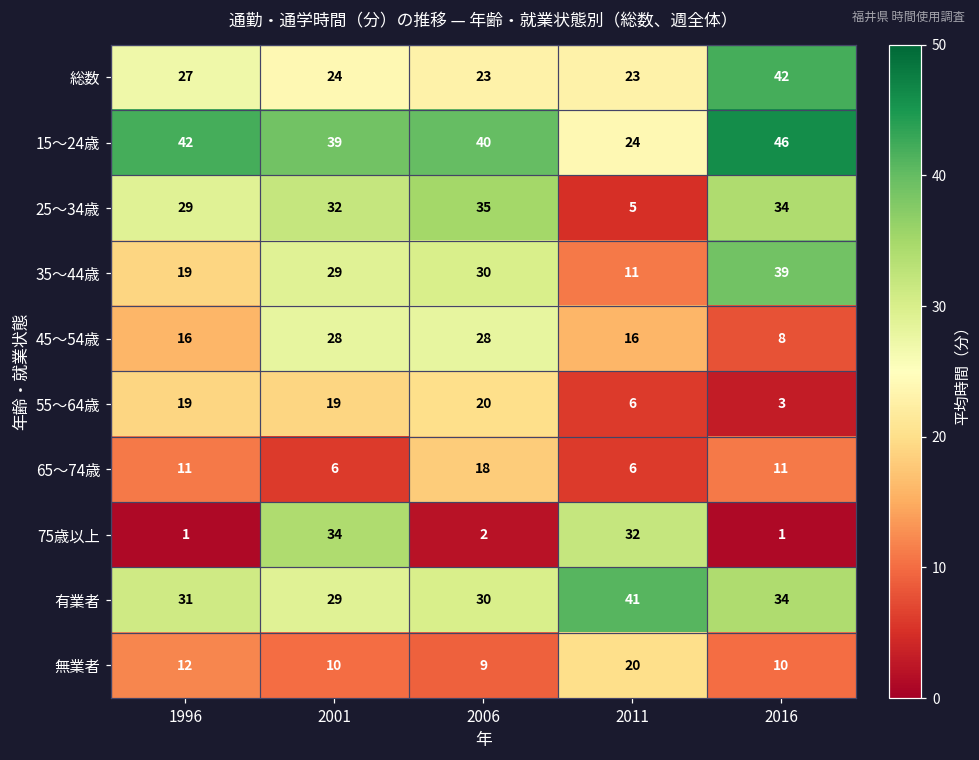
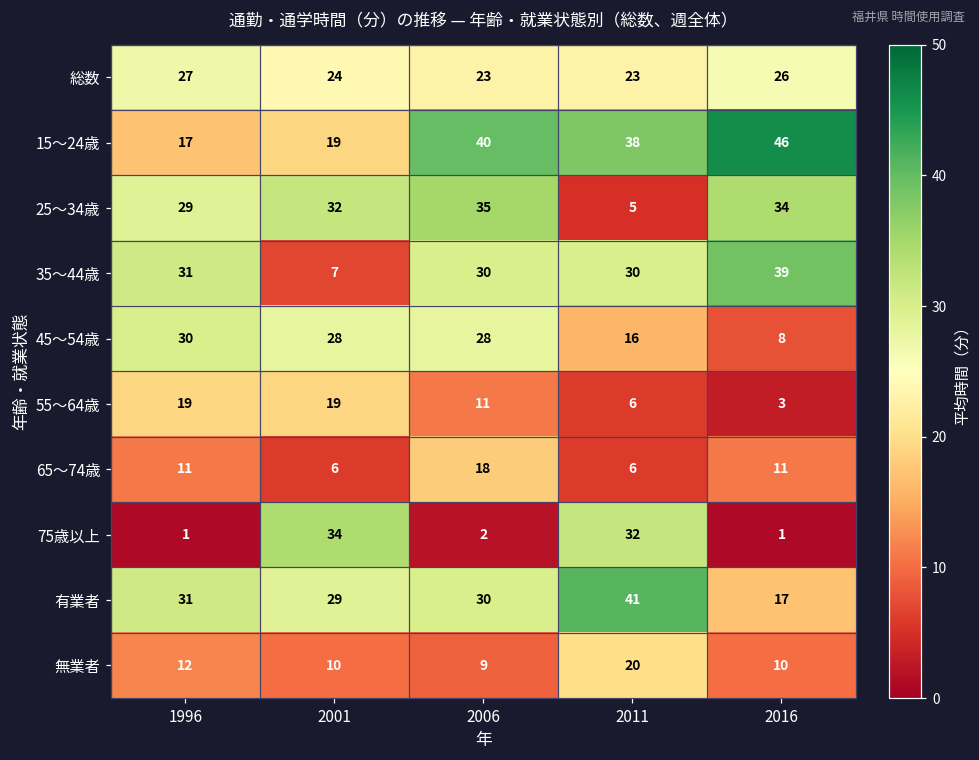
総数, 2016: 42 -> 26
15～24歳, 1996: 42 -> 17
15～24歳, 2001: 39 -> 19
15～24歳, 2011: 24 -> 38
35～44歳, 1996: 19 -> 31
35～44歳, 2001: 29 -> 7
35～44歳, 2011: 11 -> 30
45～54歳, 1996: 16 -> 30
55～64歳, 2006: 20 -> 11
有業者, 2016: 34 -> 17
